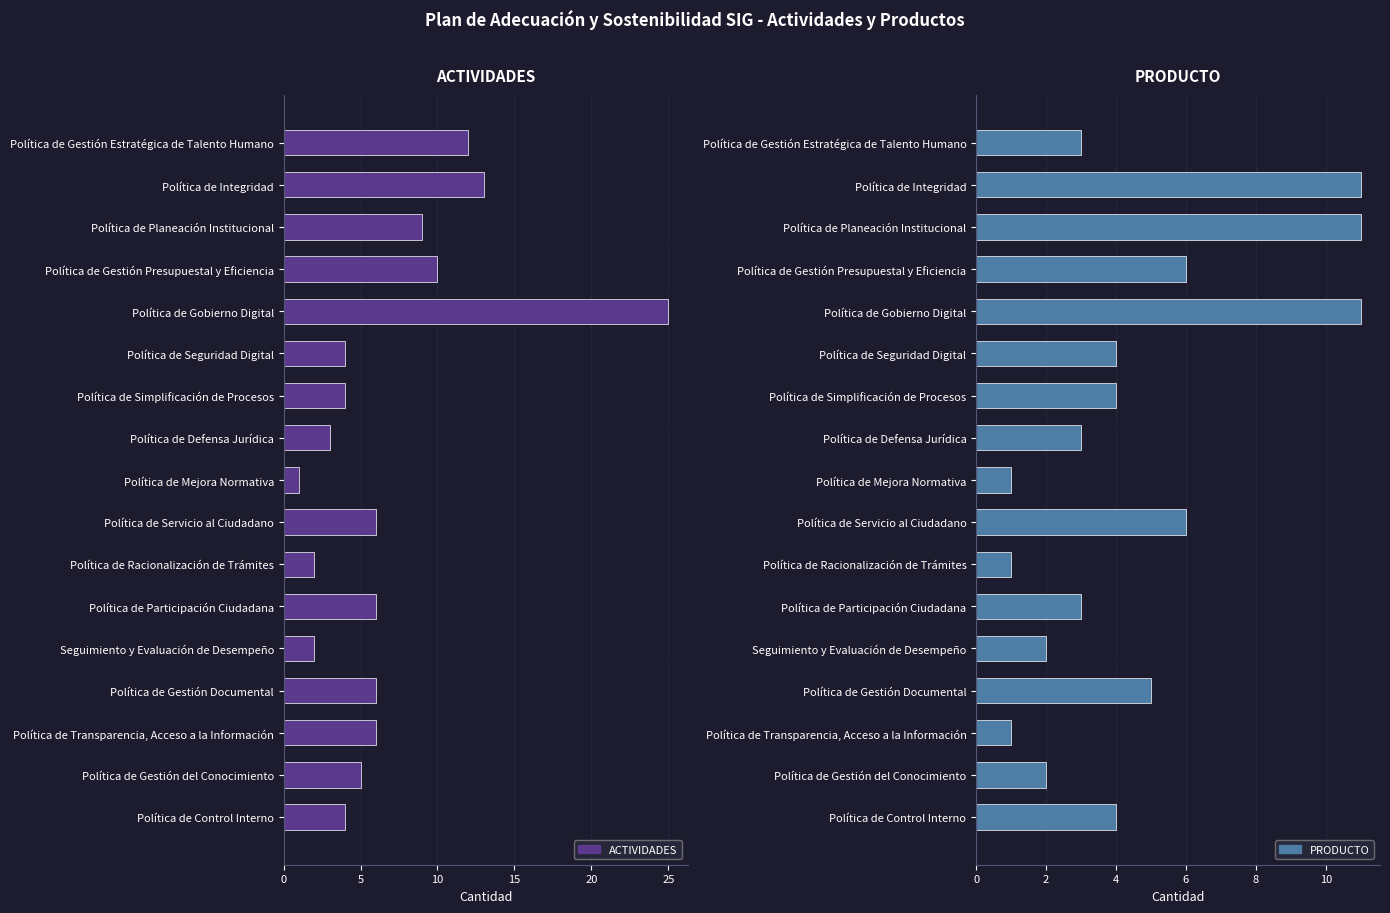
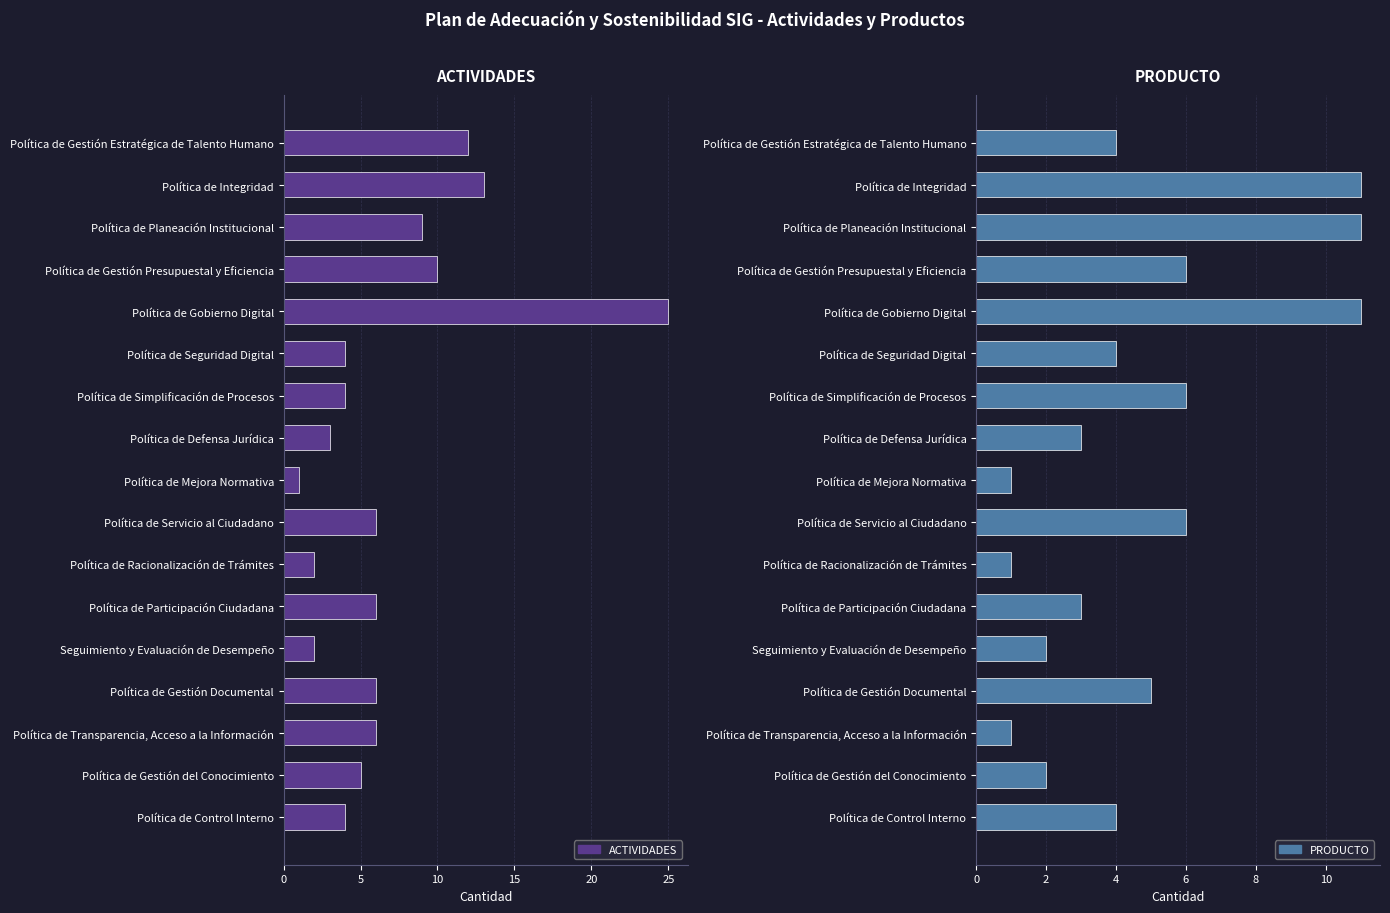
PRODUCTO, Política de Gestión Estratégica de Talento Humano: 3 -> 4
PRODUCTO, Política de Simplificación de Procesos: 4 -> 6
